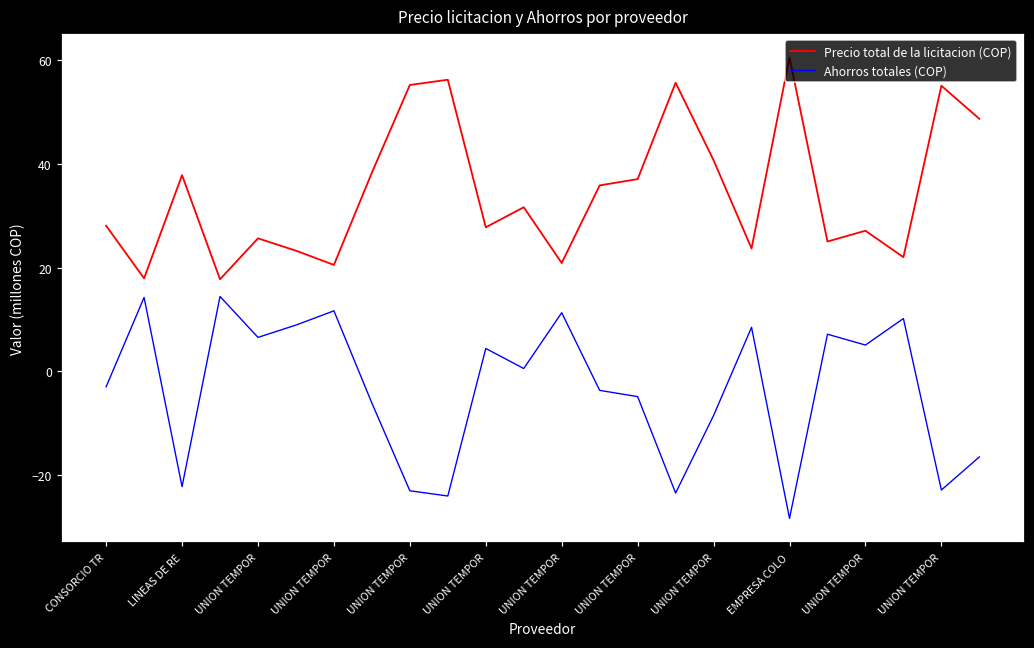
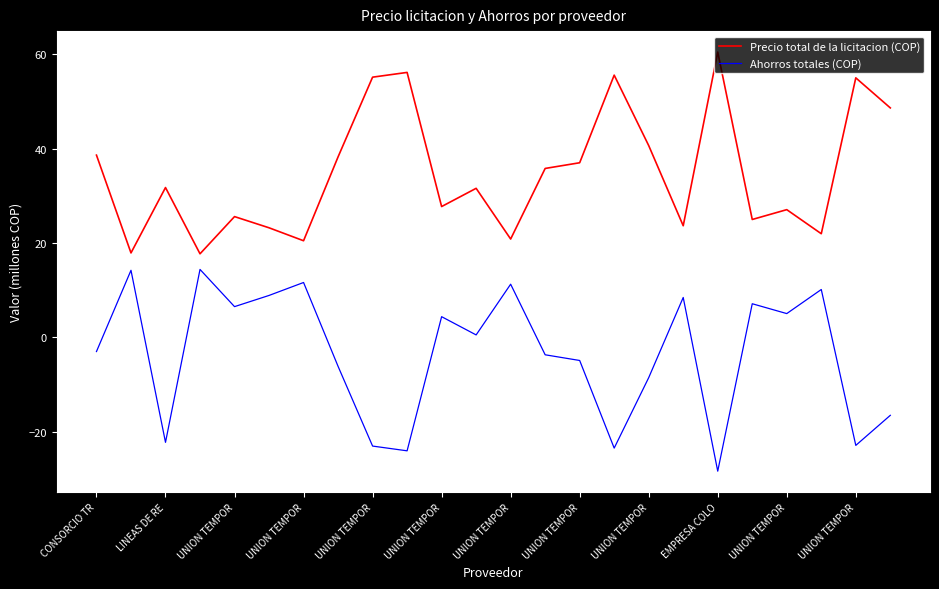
Precio total de la licitacion (COP), CONSORCIO TR: 28 -> 39
Precio total de la licitacion (COP), LINEAS DE RE: 38 -> 32
